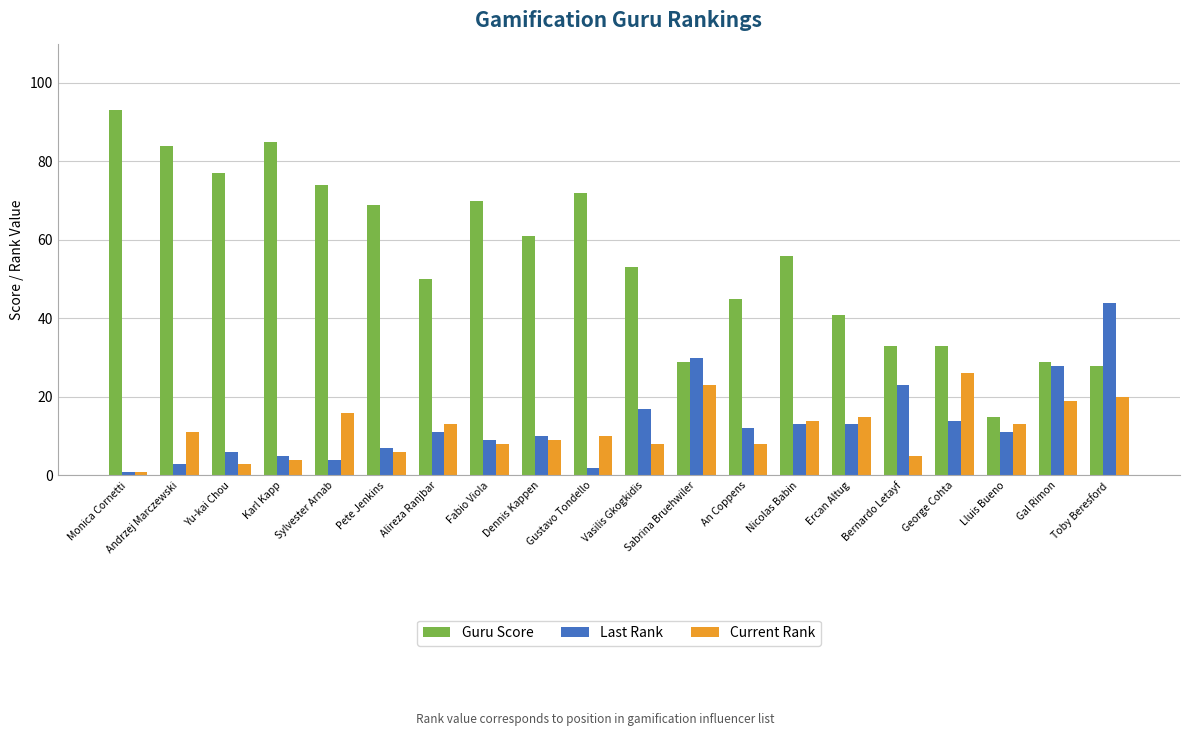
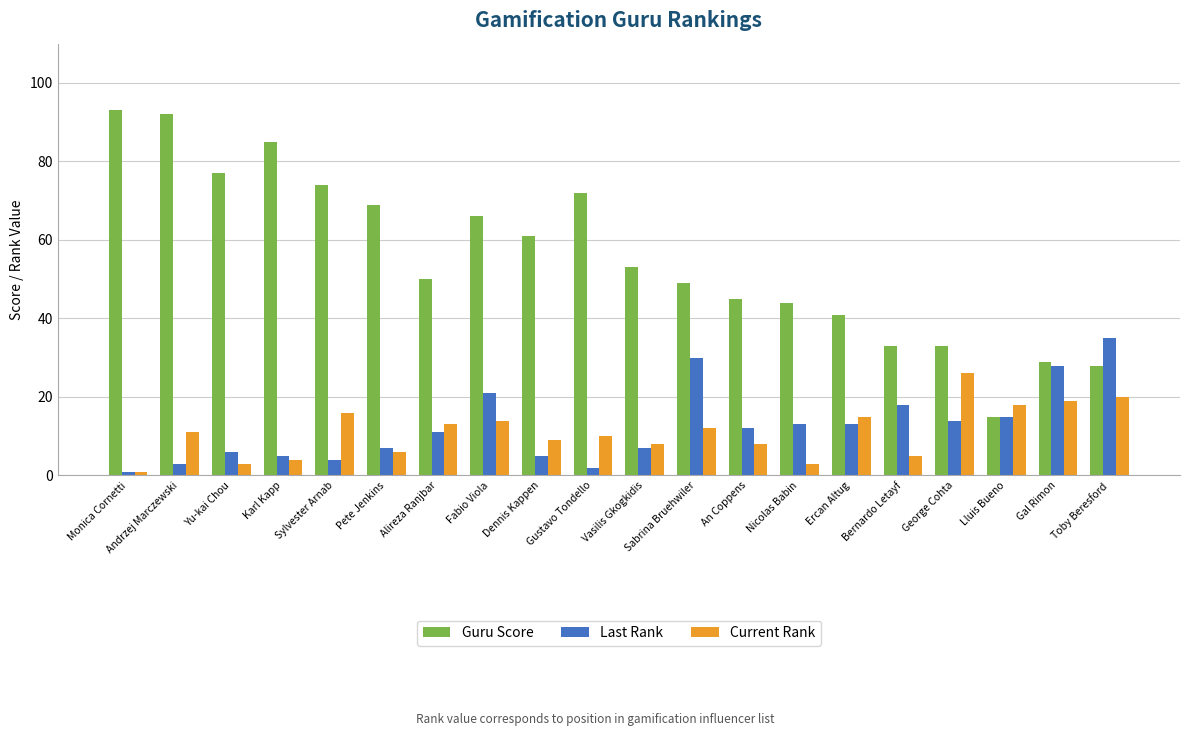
Guru Score, Andrzej Marczewski: 84 -> 92
Guru Score, Fabio Viola: 70 -> 66
Last Rank, Fabio Viola: 9 -> 21
Current Rank, Fabio Viola: 8 -> 14
Last Rank, Dennis Kappen: 10 -> 5
Last Rank, Vasilis Gkogkidis: 17 -> 7
Guru Score, Sabrina Bruehwiler: 29 -> 49
Current Rank, Sabrina Bruehwiler: 23 -> 12
Guru Score, Nicolas Babin: 56 -> 44
Current Rank, Nicolas Babin: 14 -> 3
Last Rank, Bernardo Letayf: 23 -> 18
Last Rank, Lluis Bueno: 11 -> 15
Current Rank, Lluis Bueno: 13 -> 18
Last Rank, Toby Beresford: 44 -> 35
